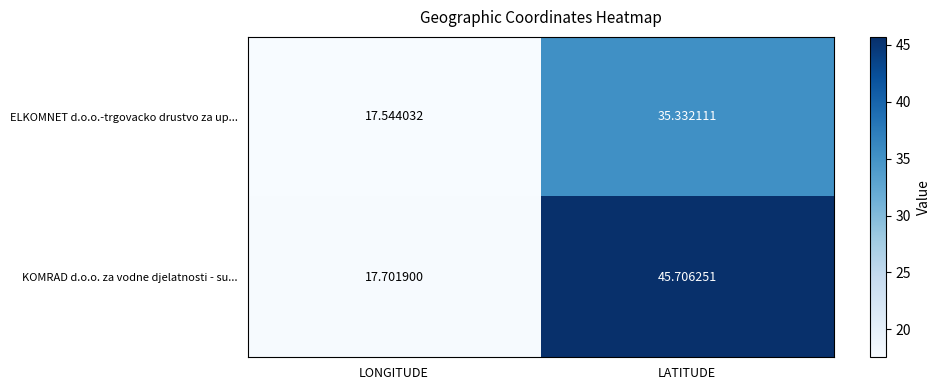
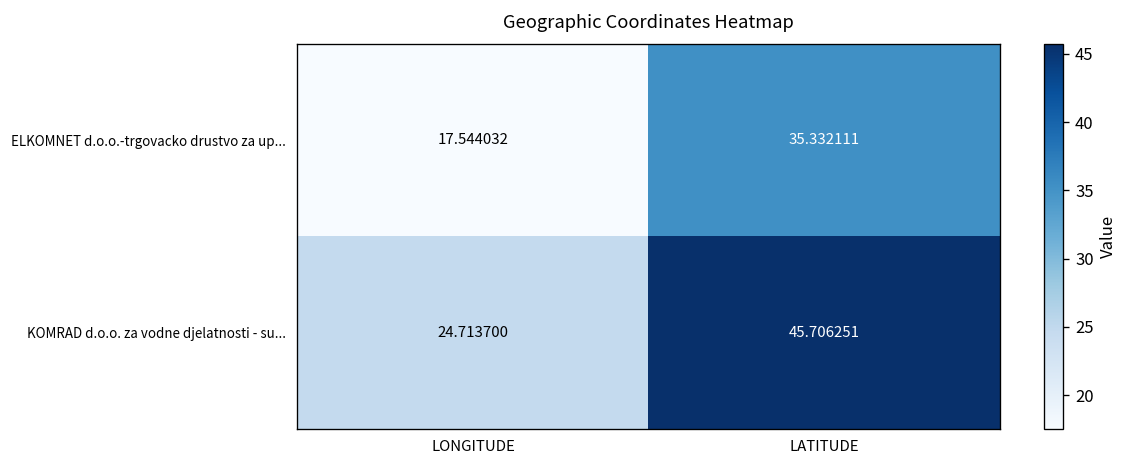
KOMRAD d.o.o. za vodne djelatnosti - su..., LONGITUDE: 17.701900 -> 24.713700
